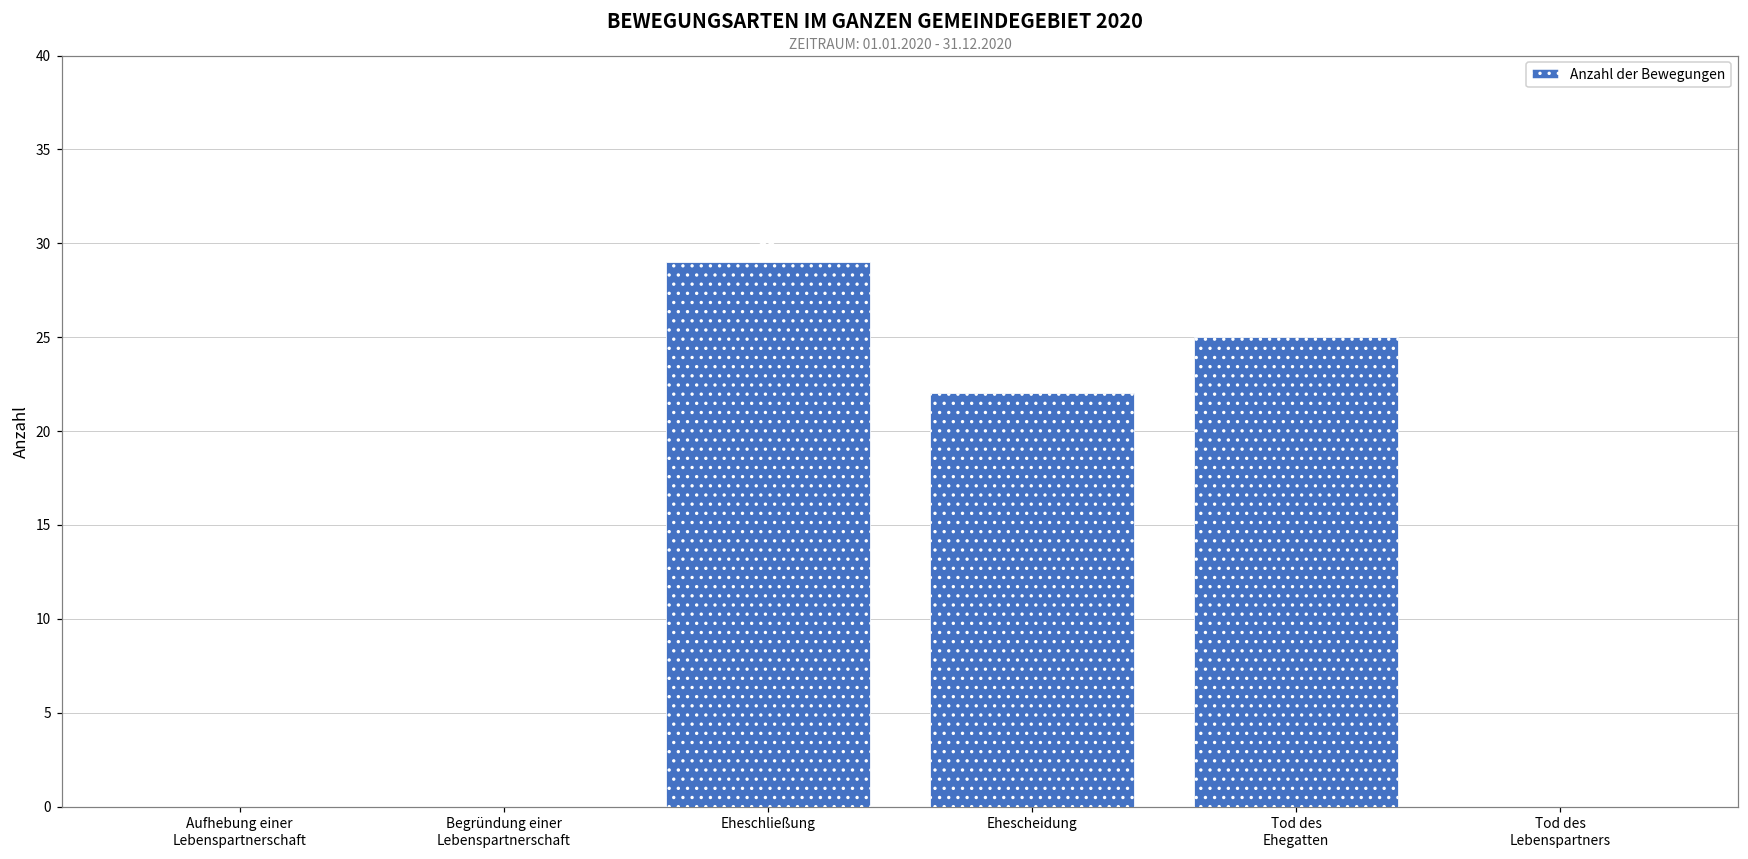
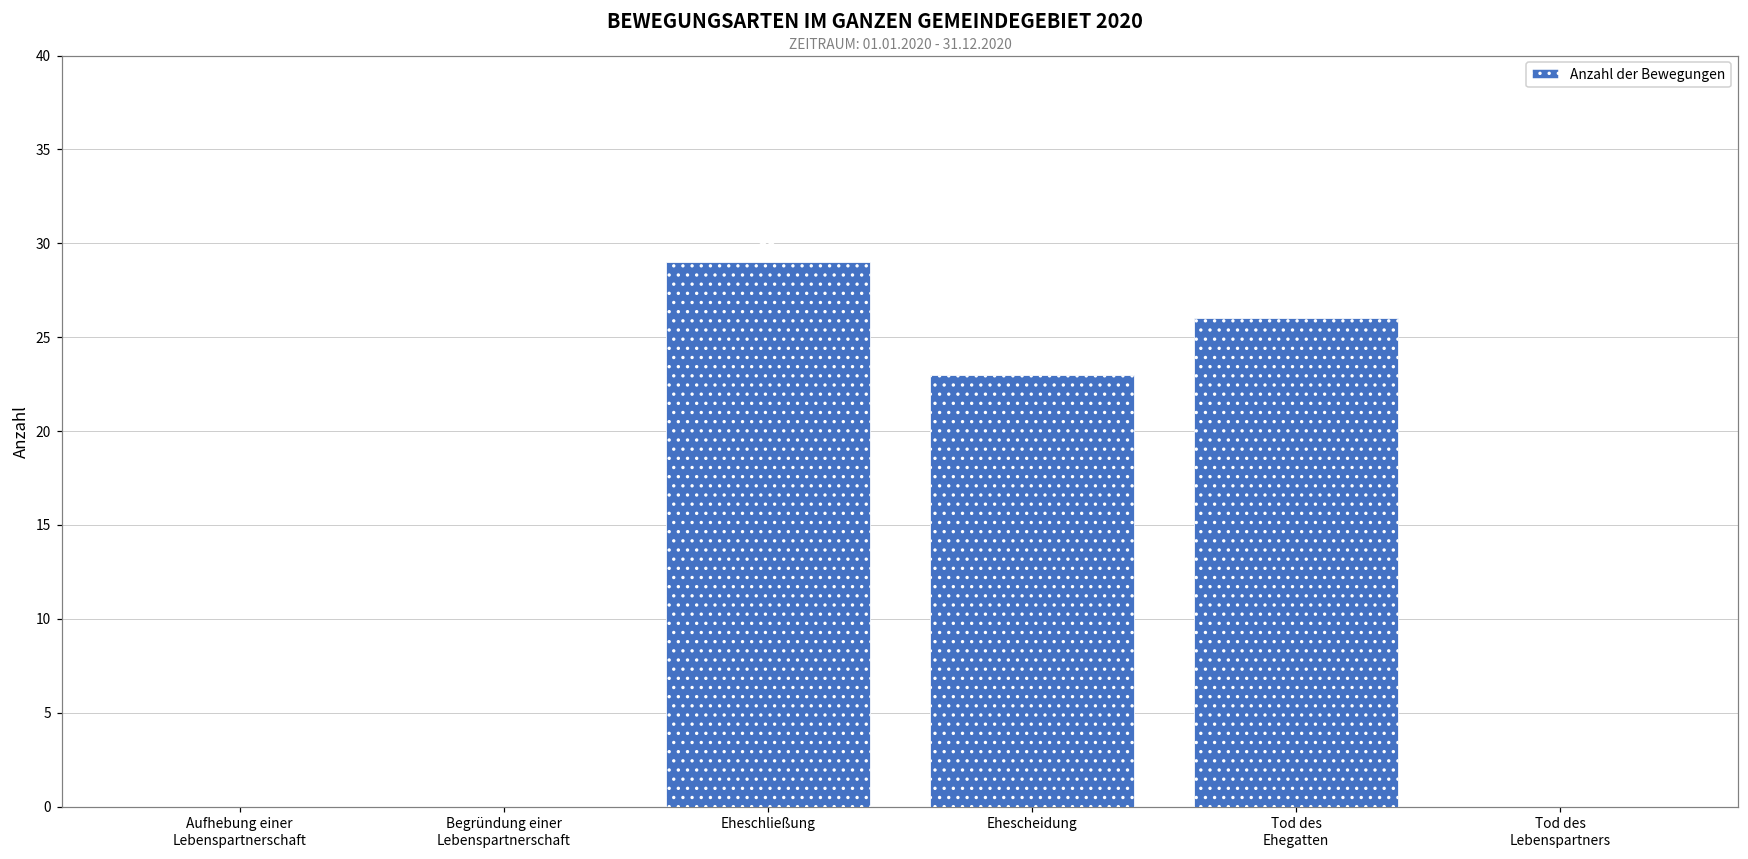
Ehescheidung: 22 -> 23
Tod des Ehegatten: 25 -> 26
